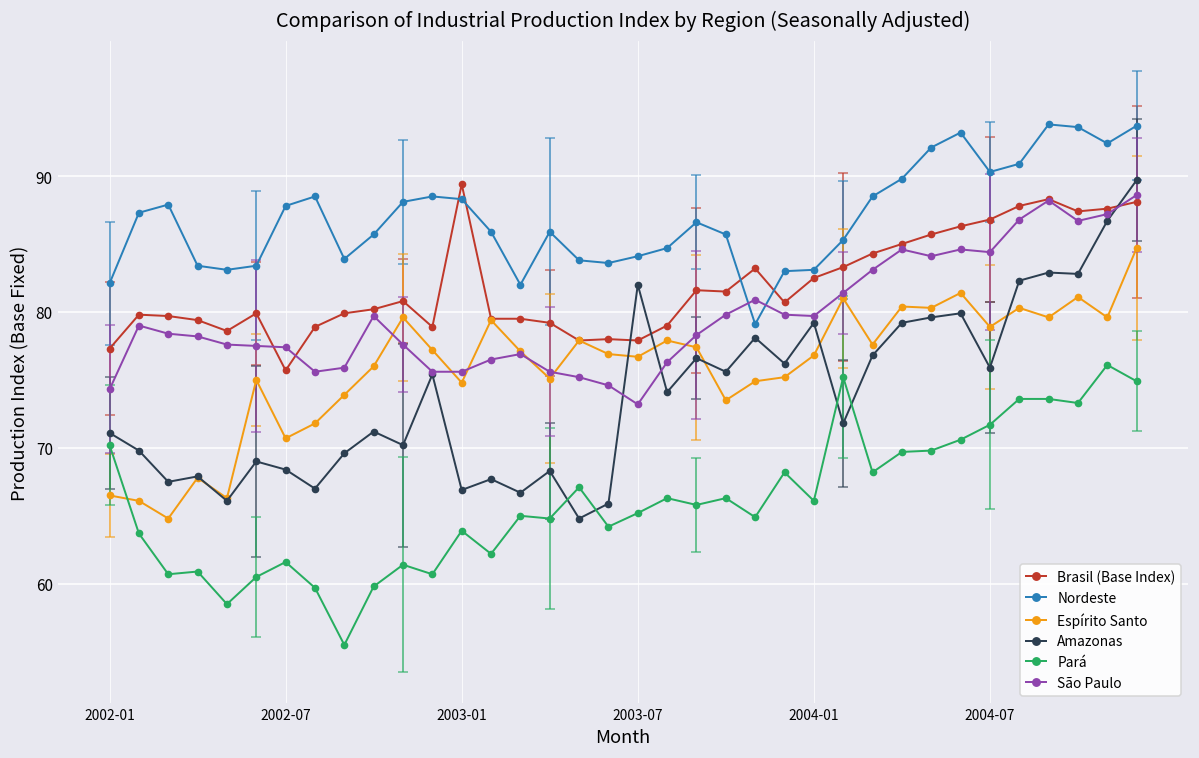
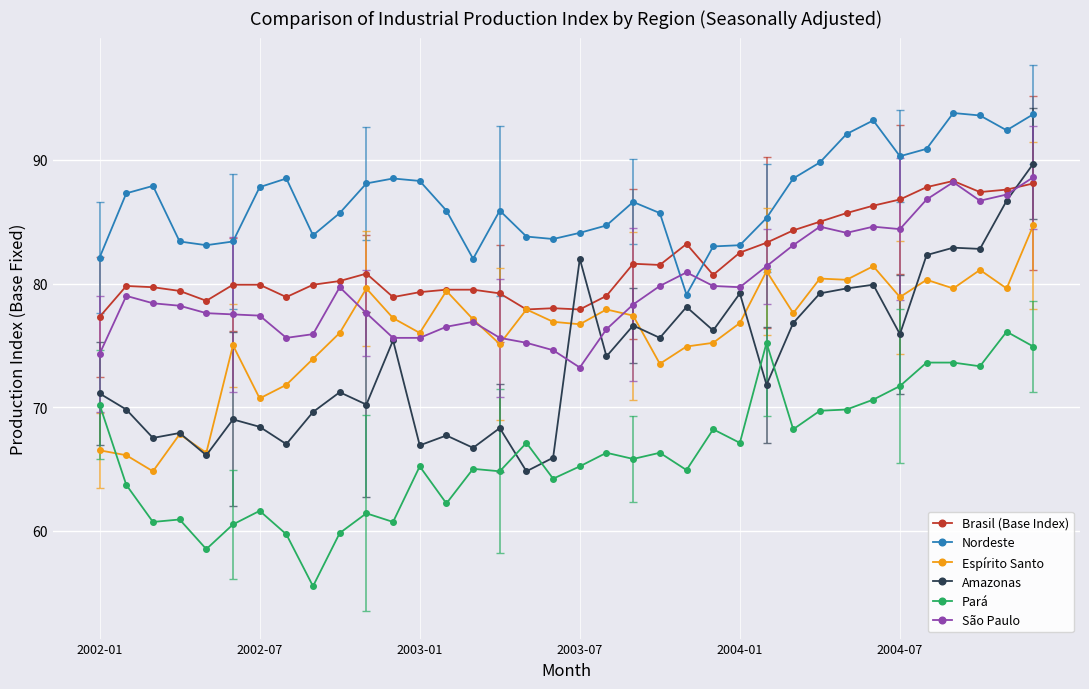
Brasil (Base Index), 2002-07: 75.7 -> 79.9
Brasil (Base Index), 2003-01: 89.4 -> 79.3
Espírito Santo, 2003-01: 74.8 -> 76.0
Pará, 2003-01: 63.9 -> 65.2
Pará, 2004-01: 66.1 -> 67.1
